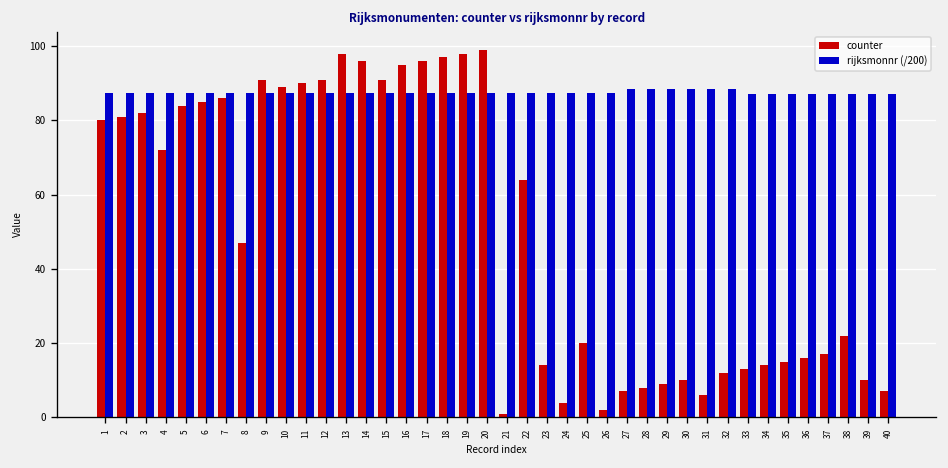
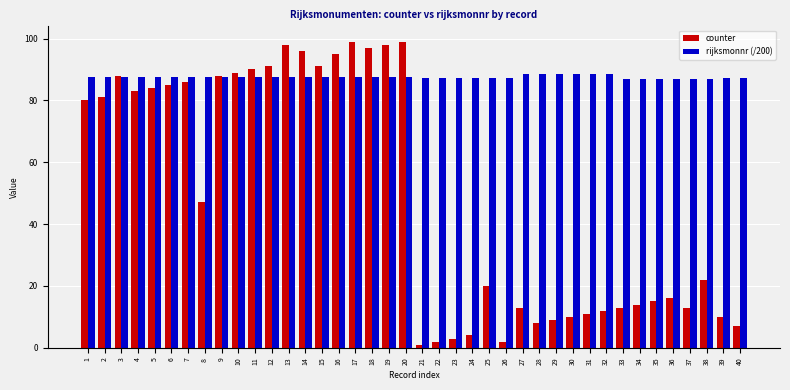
counter, 3: 82 -> 88
counter, 4: 72 -> 83
counter, 9: 91 -> 88
counter, 17: 96 -> 99
counter, 22: 64 -> 2
counter, 23: 14 -> 3
counter, 27: 7 -> 13
counter, 31: 6 -> 11
counter, 37: 17 -> 13
